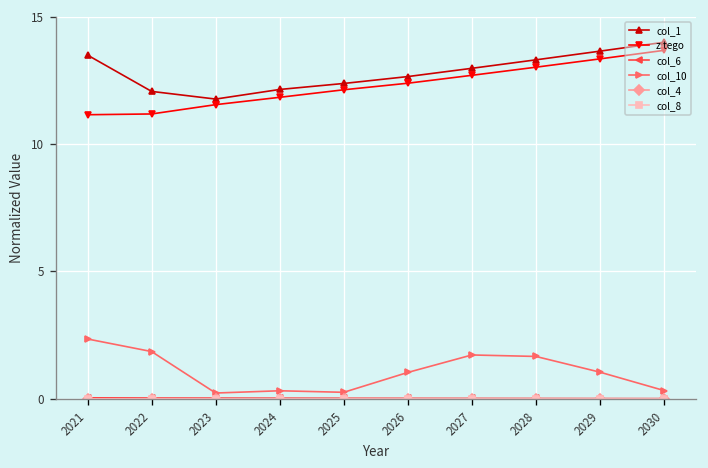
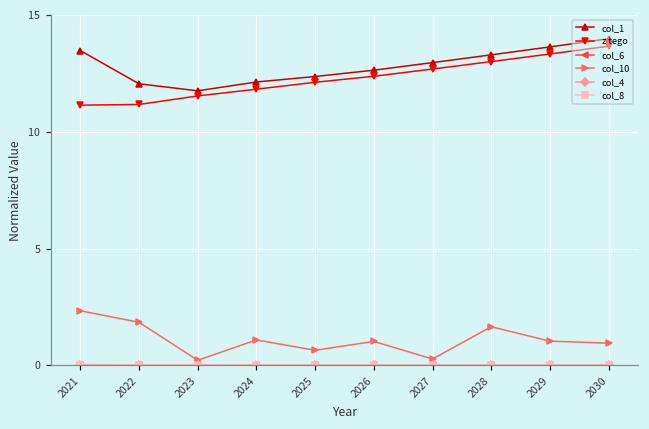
col_10, 2024: 0.3 -> 1.1
col_10, 2025: 0.2 -> 0.6
col_10, 2027: 1.7 -> 0.3
col_10, 2030: 0.3 -> 1.0
